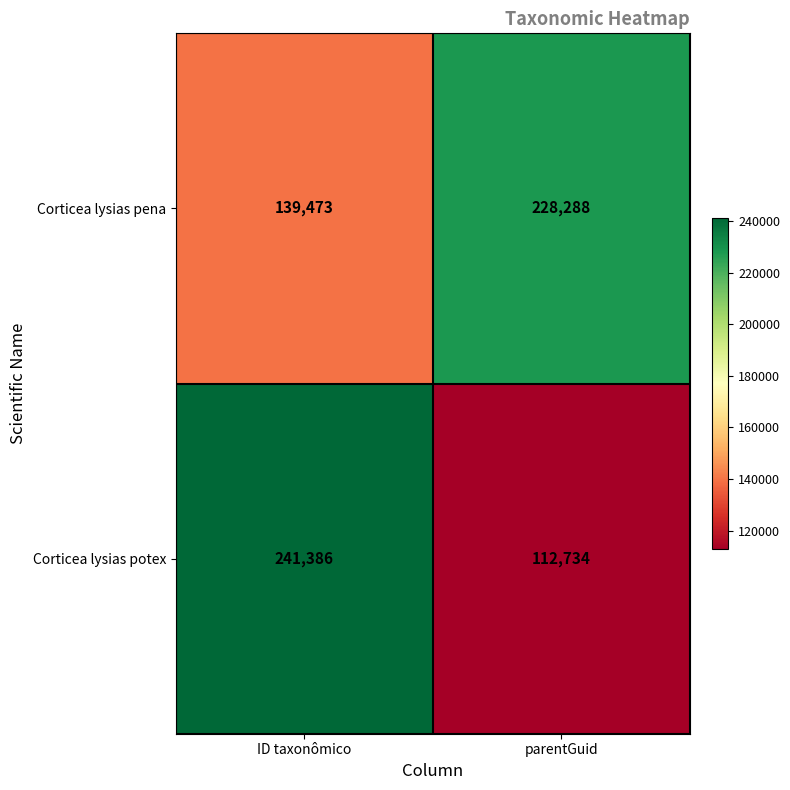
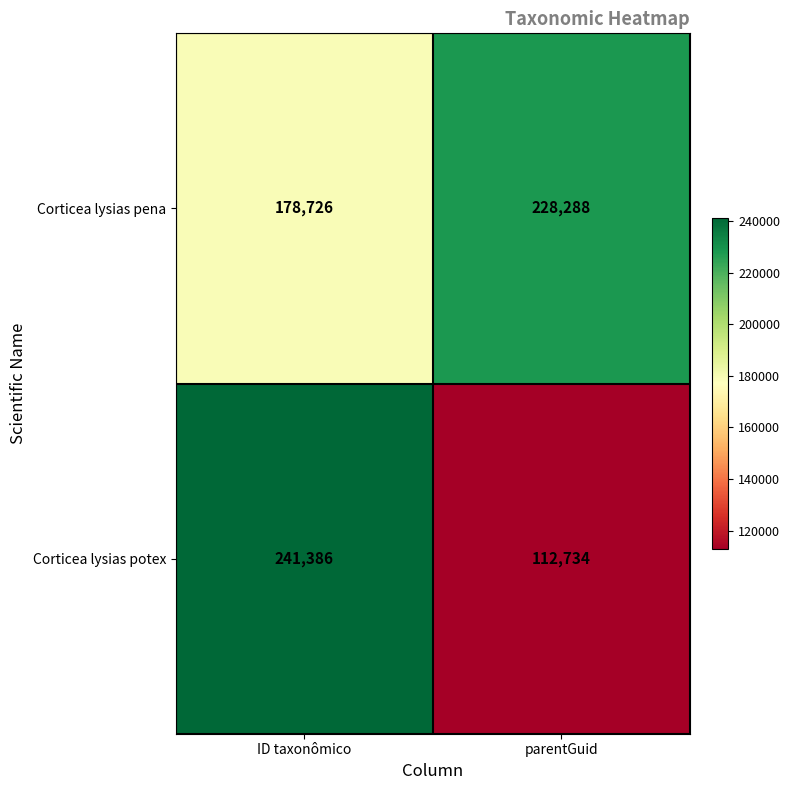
Corticea lysias pena, ID taxonômico: 139,473 -> 178,726
